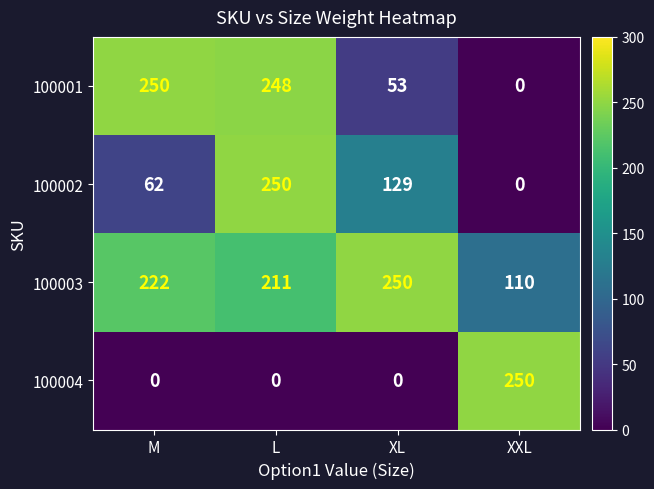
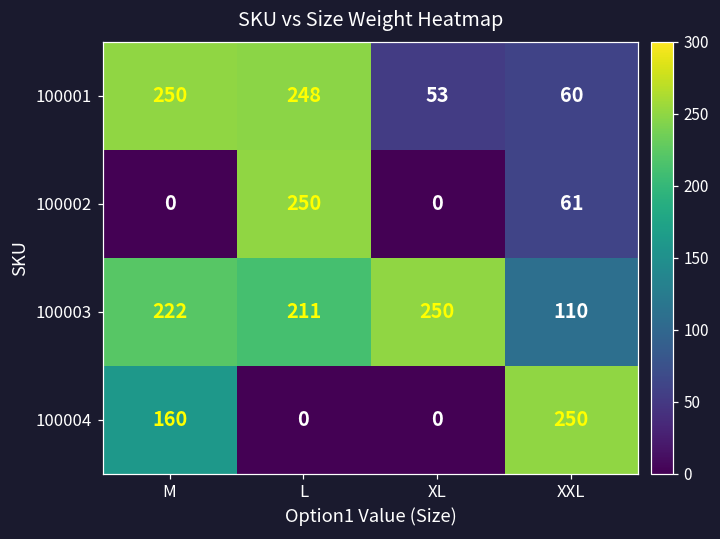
100001, XXL: 0 -> 60
100002, M: 62 -> 0
100002, XL: 129 -> 0
100002, XXL: 0 -> 61
100004, M: 0 -> 160
